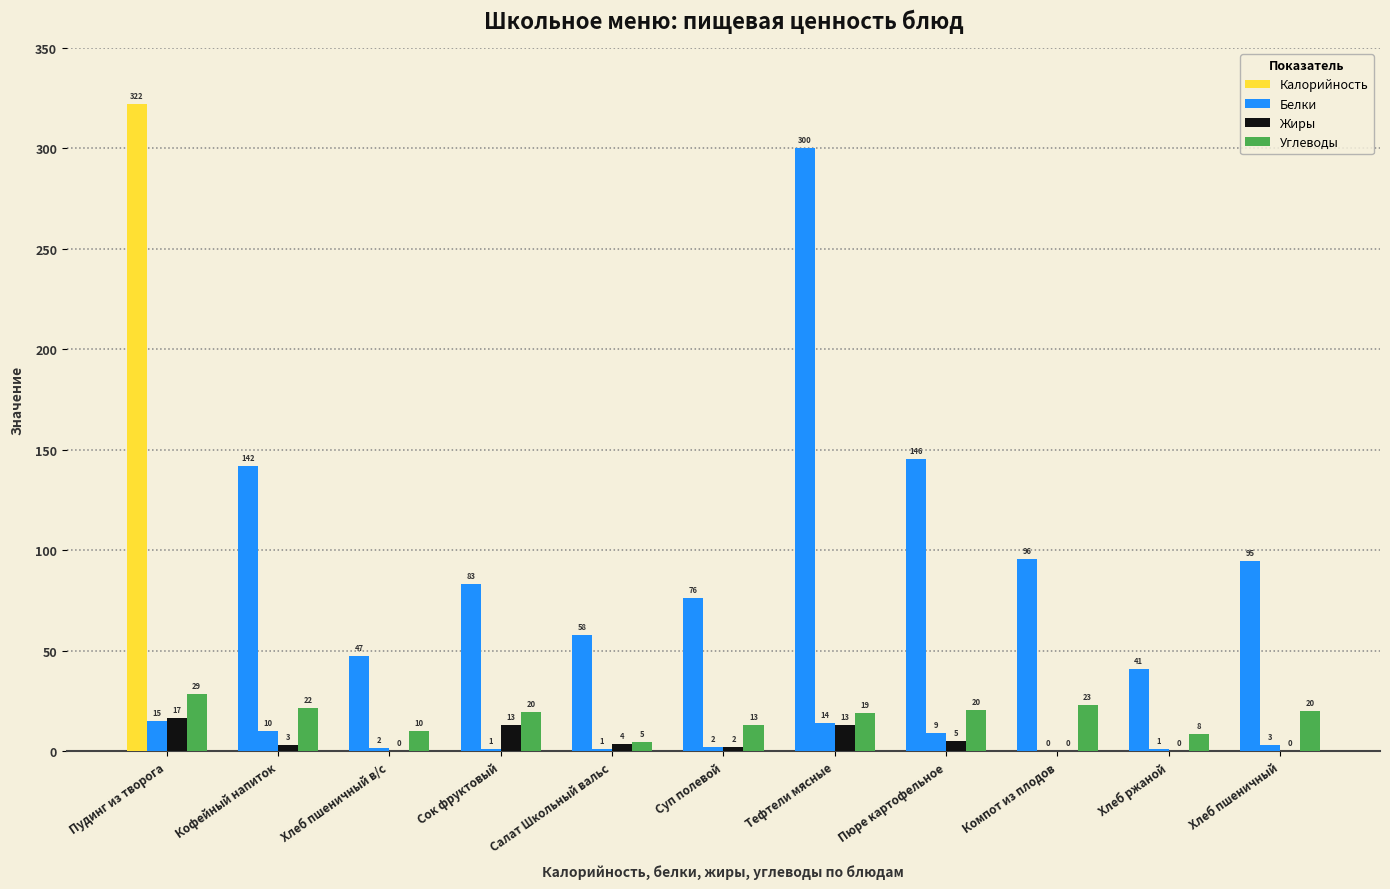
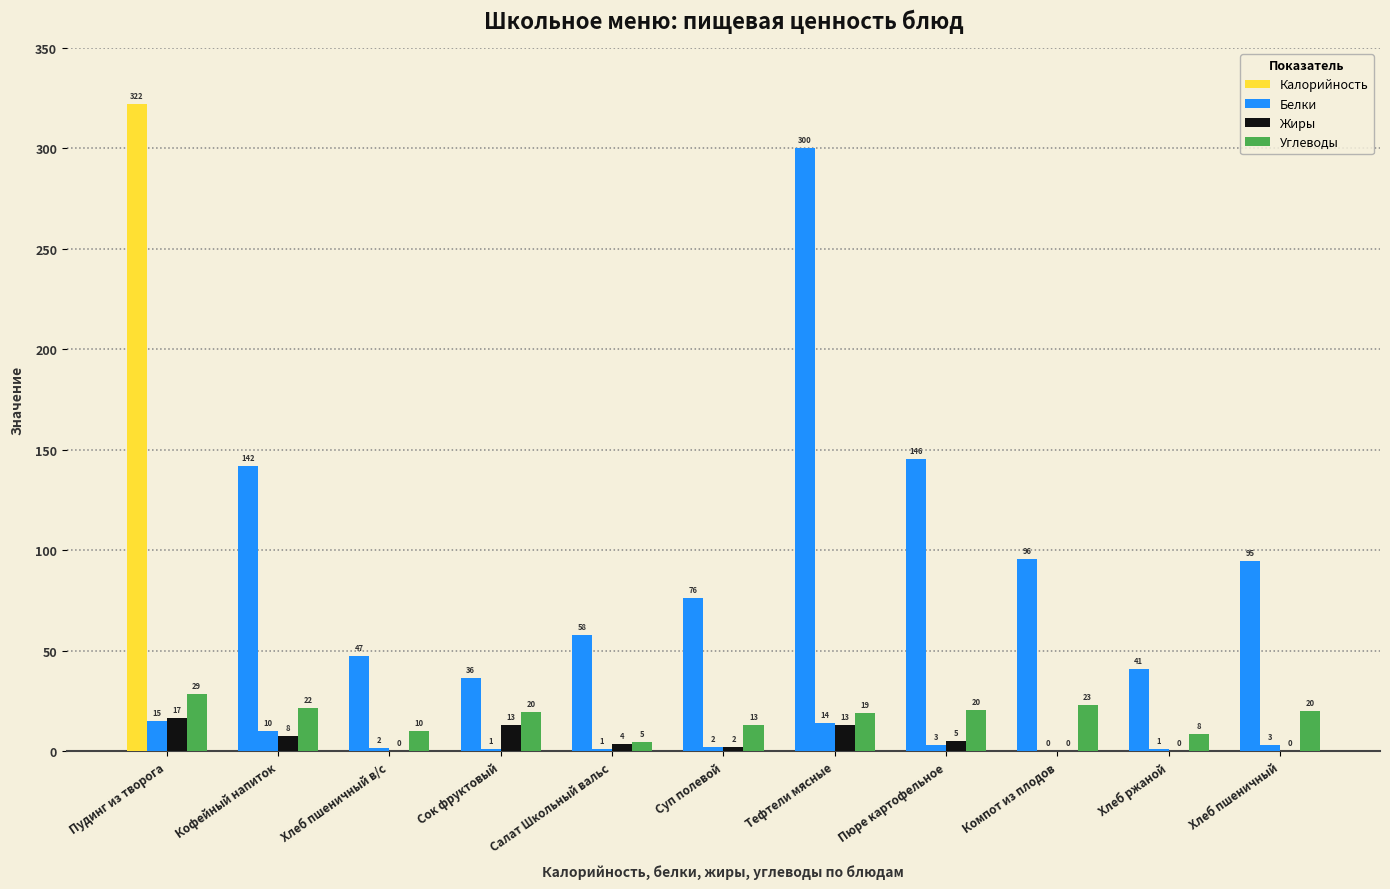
Жиры, Кофейный напиток: 3 -> 8
Калорийность, Сок фруктовый: 83 -> 36
Белки, Пюре картофельное: 9 -> 3
